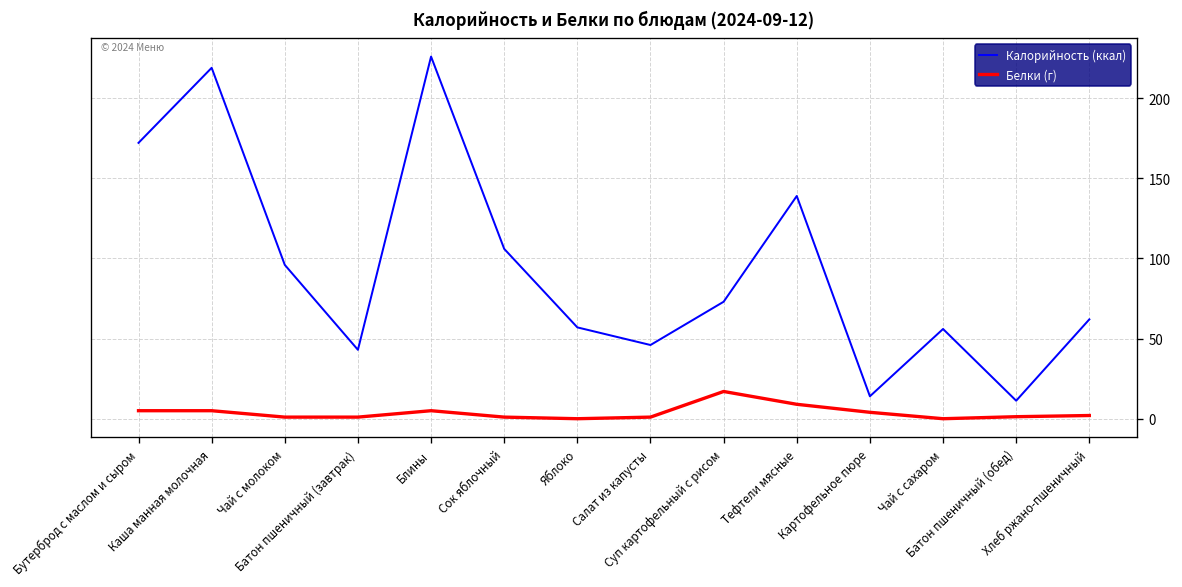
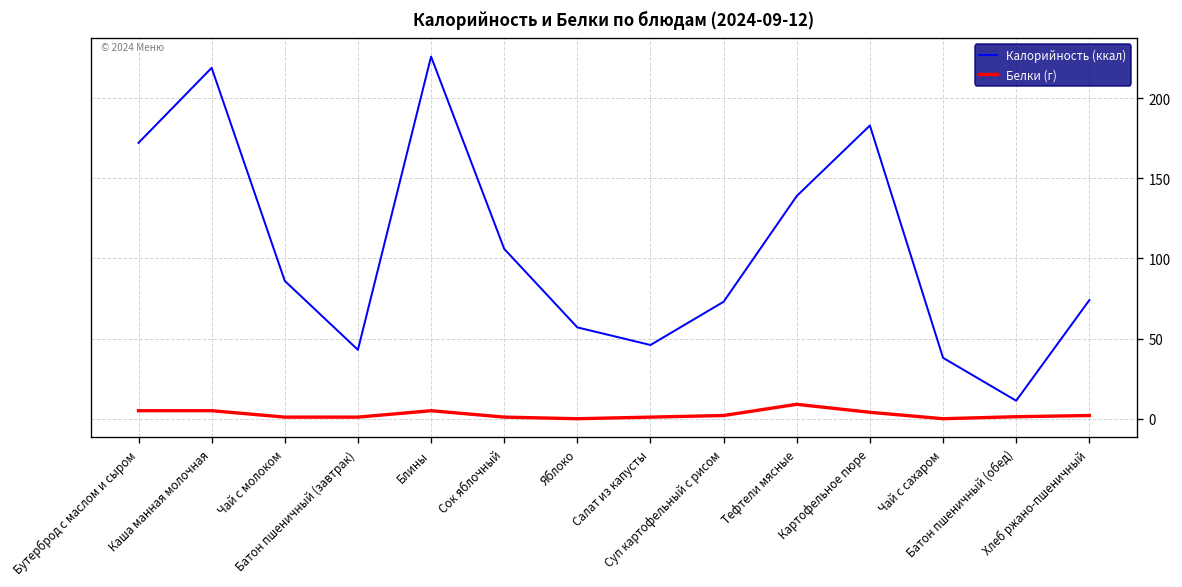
Калорийность (ккал), Чай с молоком: 96 -> 86
Белки (г), Суп картофельный с рисом: 17 -> 2
Калорийность (ккал), Картофельное пюре: 14 -> 183
Калорийность (ккал), Чай с сахаром: 56 -> 38
Калорийность (ккал), Хлеб ржано-пшеничный: 62 -> 74
